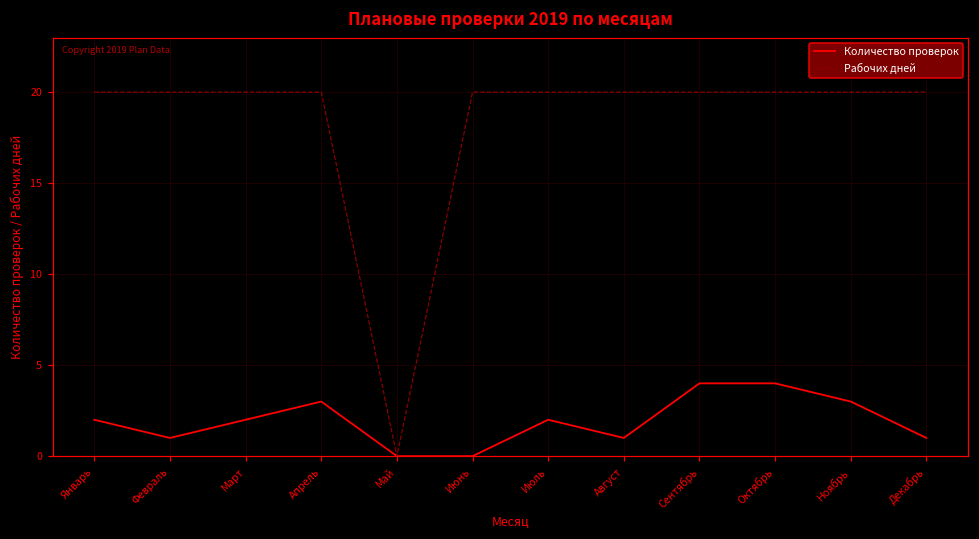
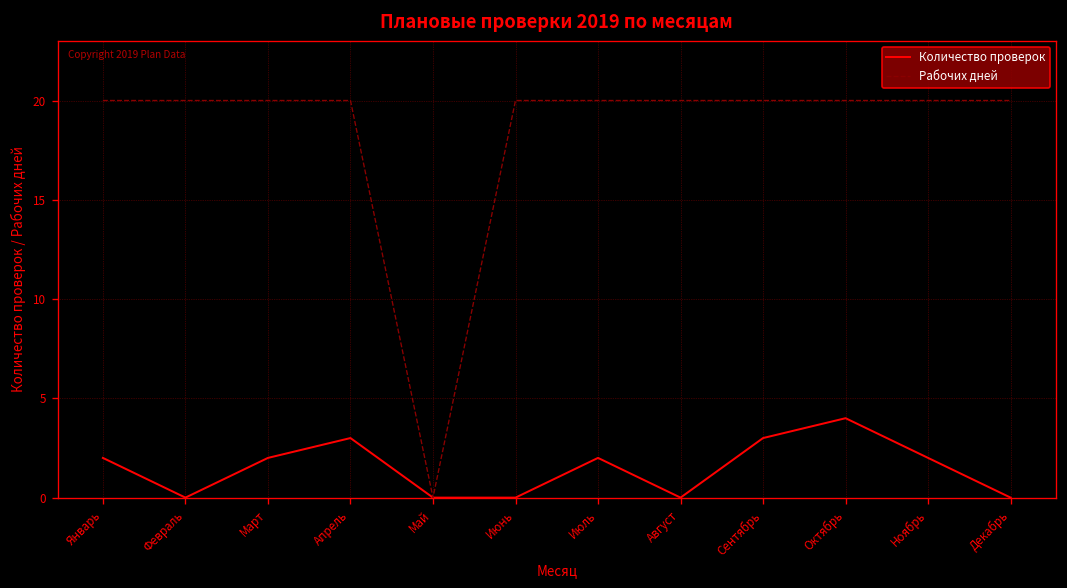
Количество проверок, Февраль: 1 -> 0
Количество проверок, Август: 1 -> 0
Количество проверок, Сентябрь: 4 -> 3
Количество проверок, Ноябрь: 3 -> 2
Количество проверок, Декабрь: 1 -> 0
